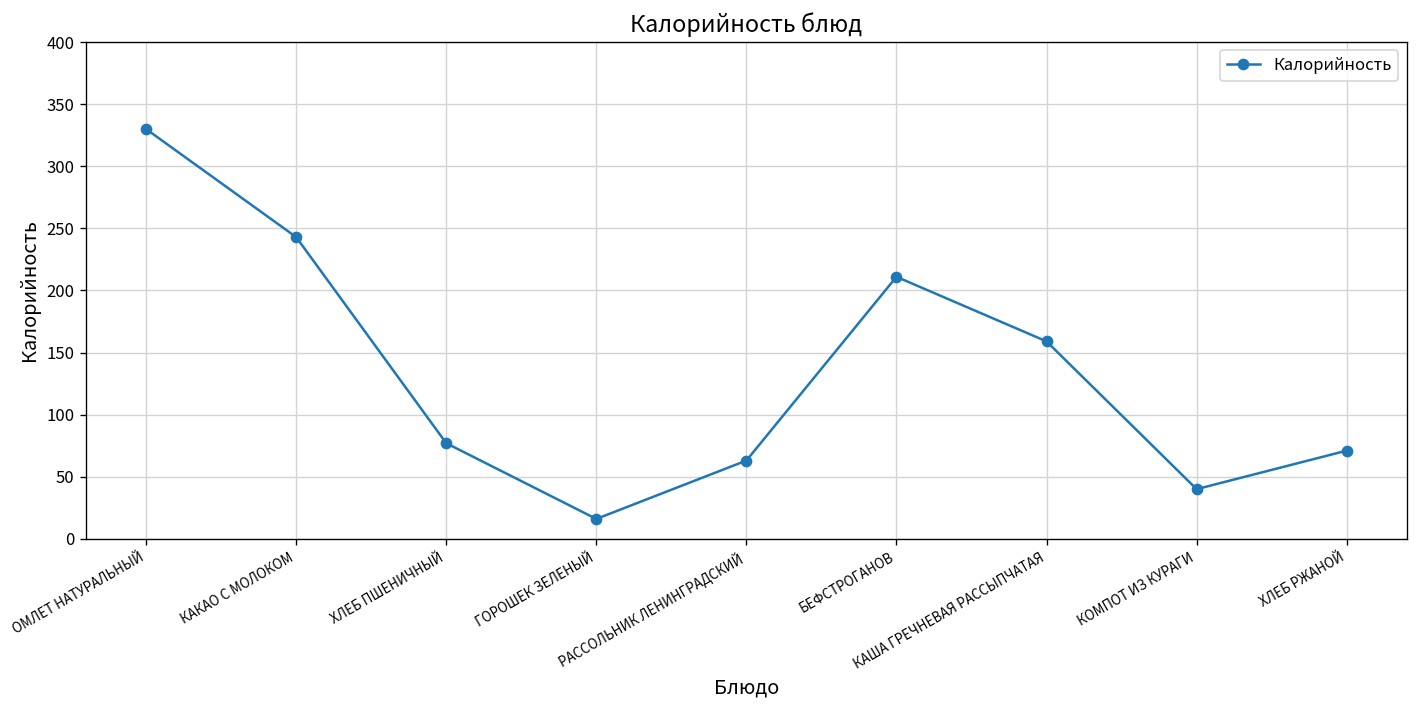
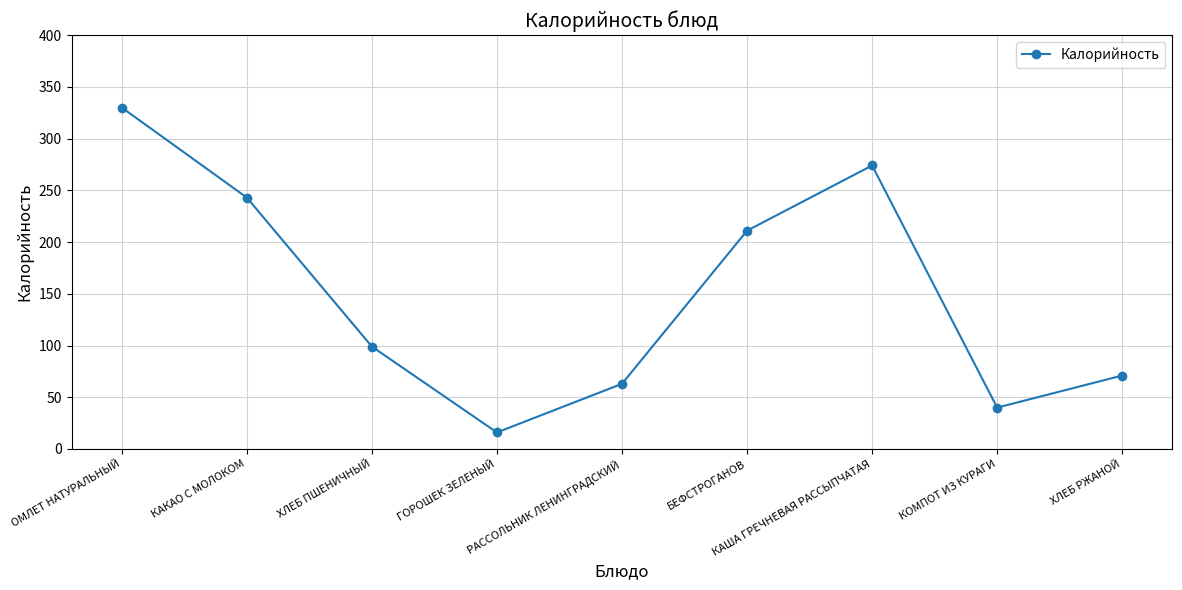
ХЛЕБ ПШЕНИЧНЫЙ: 77 -> 99
КАША ГРЕЧНЕВАЯ РАССЫПЧАТАЯ: 159 -> 274
